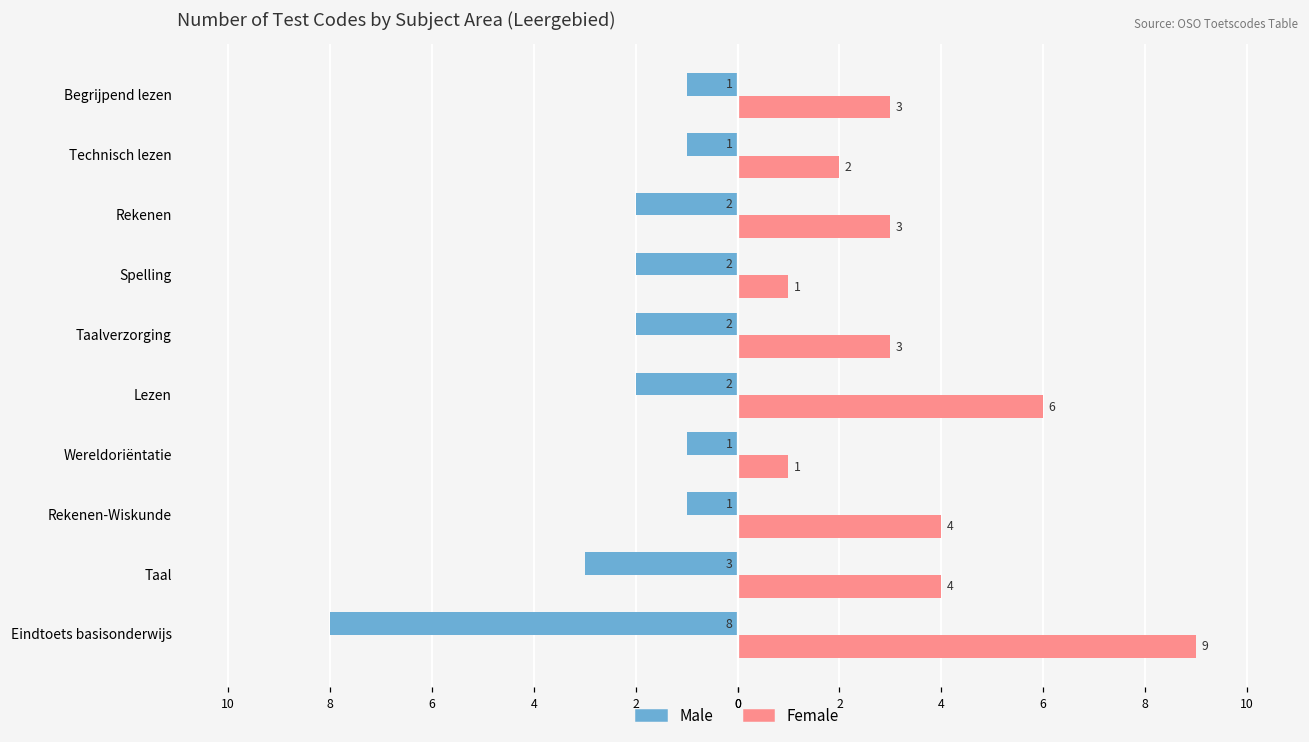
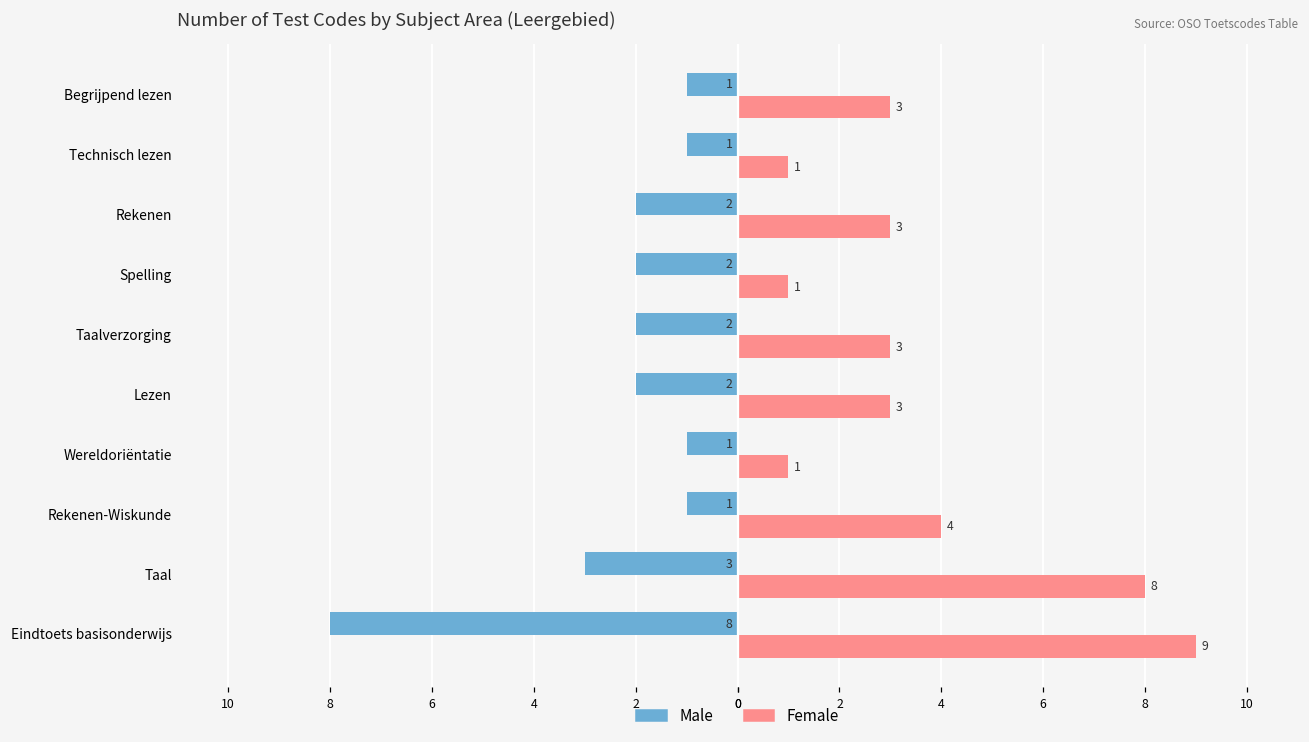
Female, Technisch lezen: 2 -> 1
Female, Lezen: 6 -> 3
Female, Taal: 4 -> 8
